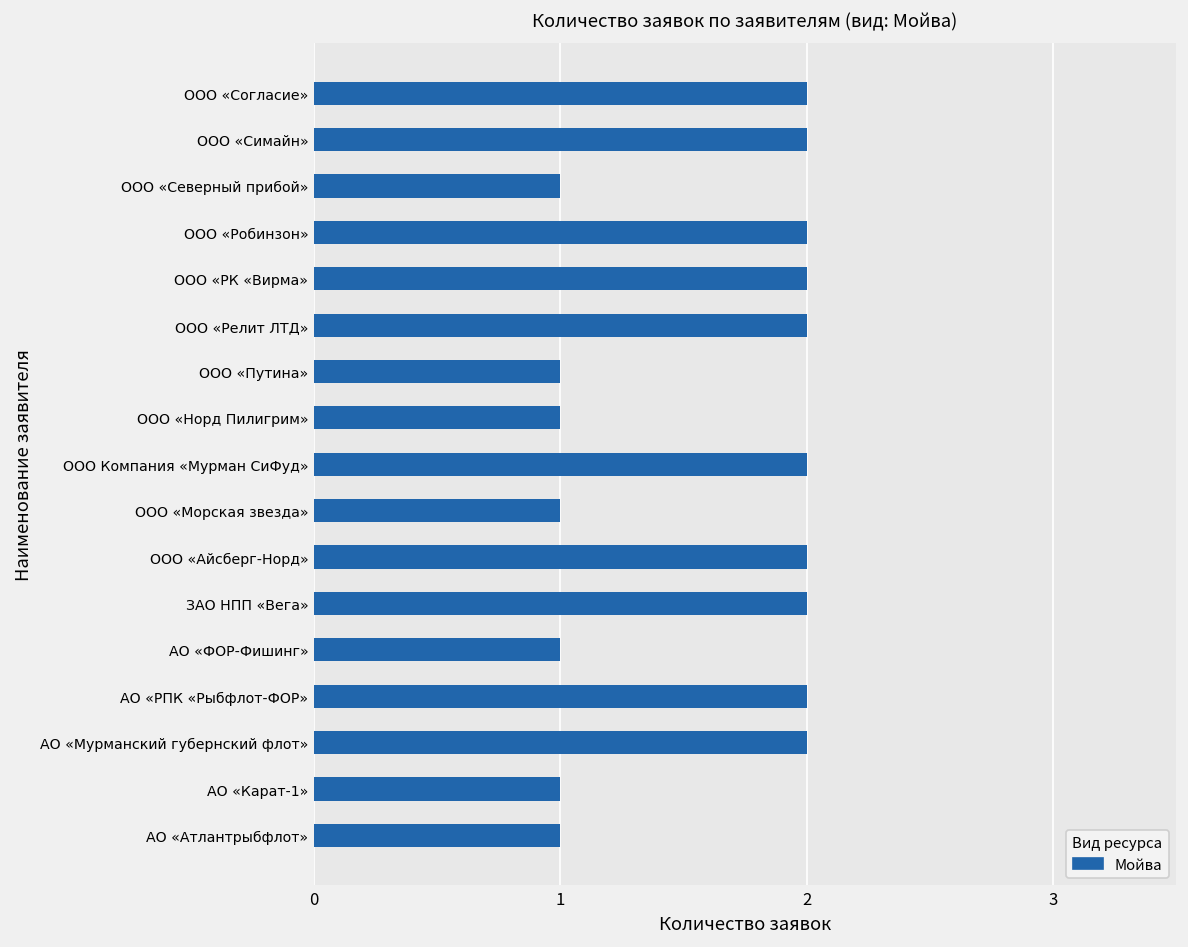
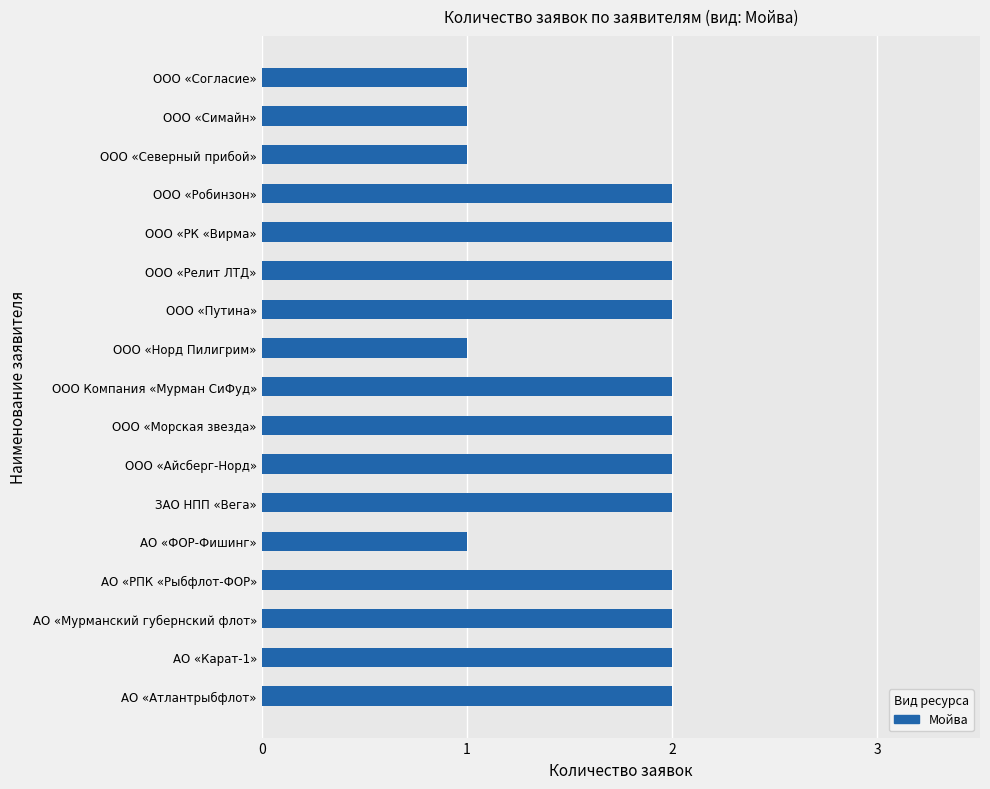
ООО «Согласие»: 2 -> 1
ООО «Симайн»: 2 -> 1
ООО «Путина»: 1 -> 2
ООО «Морская звезда»: 1 -> 2
АО «Карат-1»: 1 -> 2
АО «Атлантрыбфлот»: 1 -> 2
